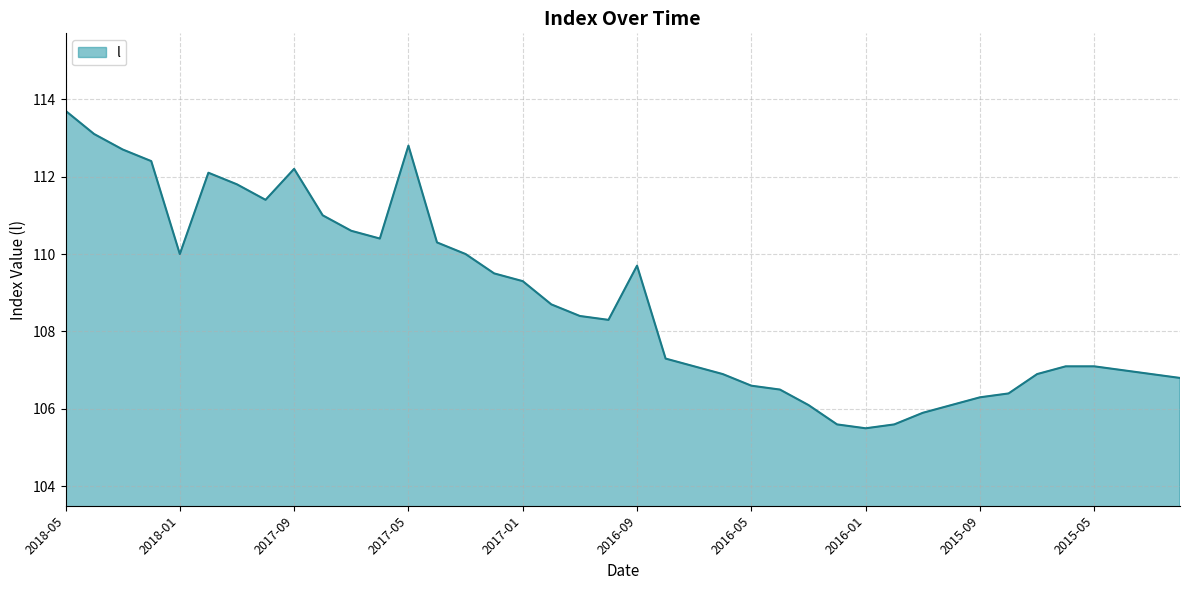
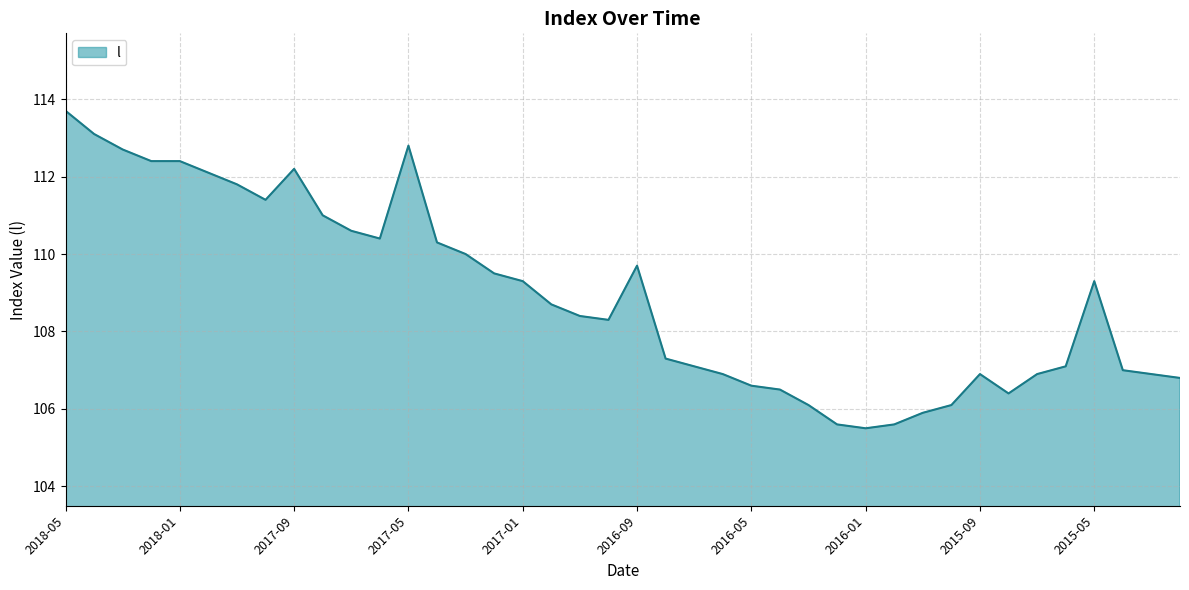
2018-01: 110.0 -> 112.4
2015-09: 106.3 -> 106.9
2015-05: 107.1 -> 109.3
